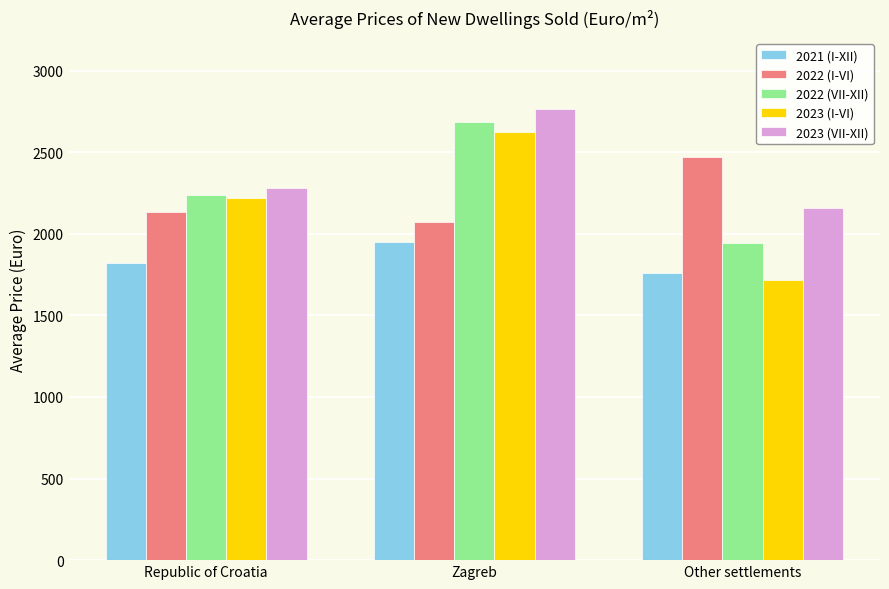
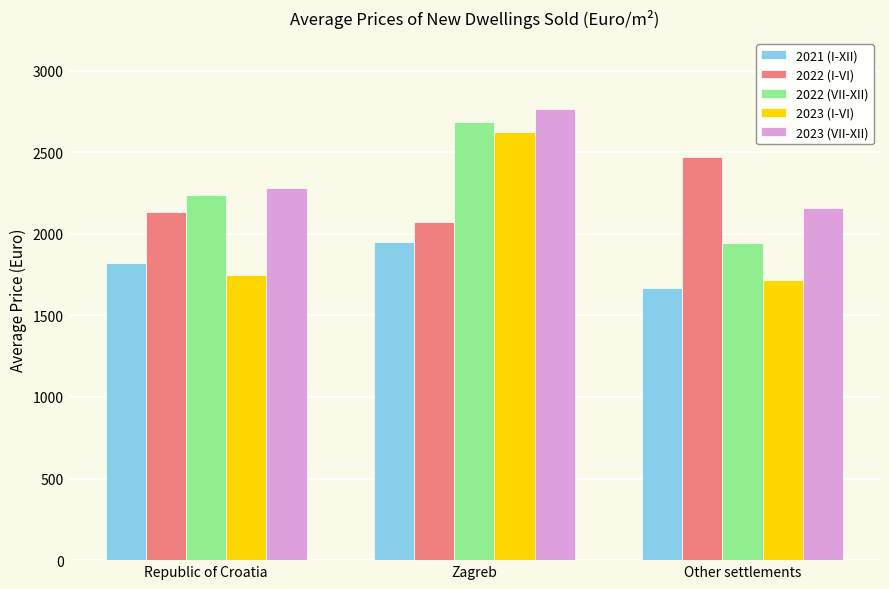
2023 (I-VI), Republic of Croatia: 2220 -> 1750
2021 (I-XII), Other settlements: 1760 -> 1670
